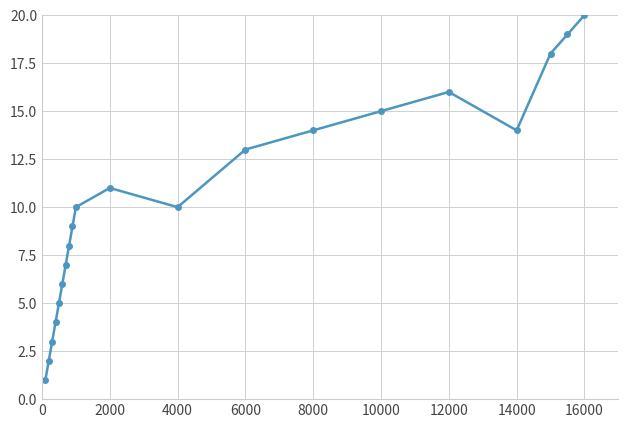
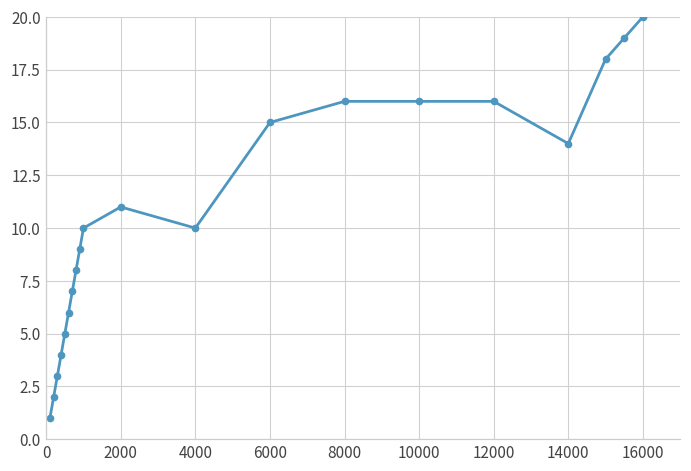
6000: 13 -> 15
8000: 14 -> 16
10000: 15 -> 16
